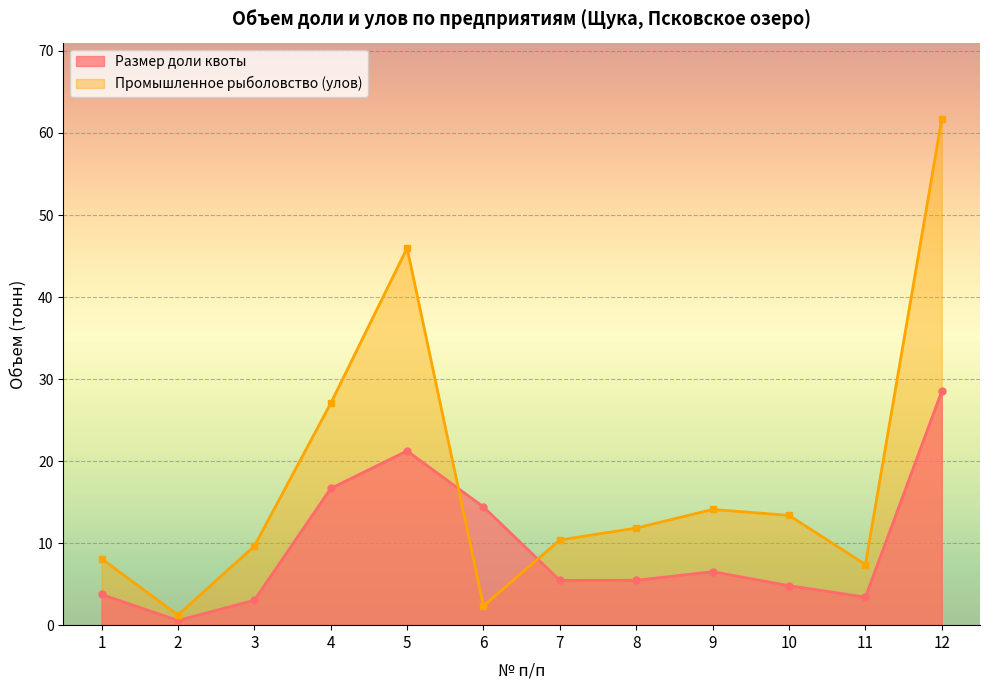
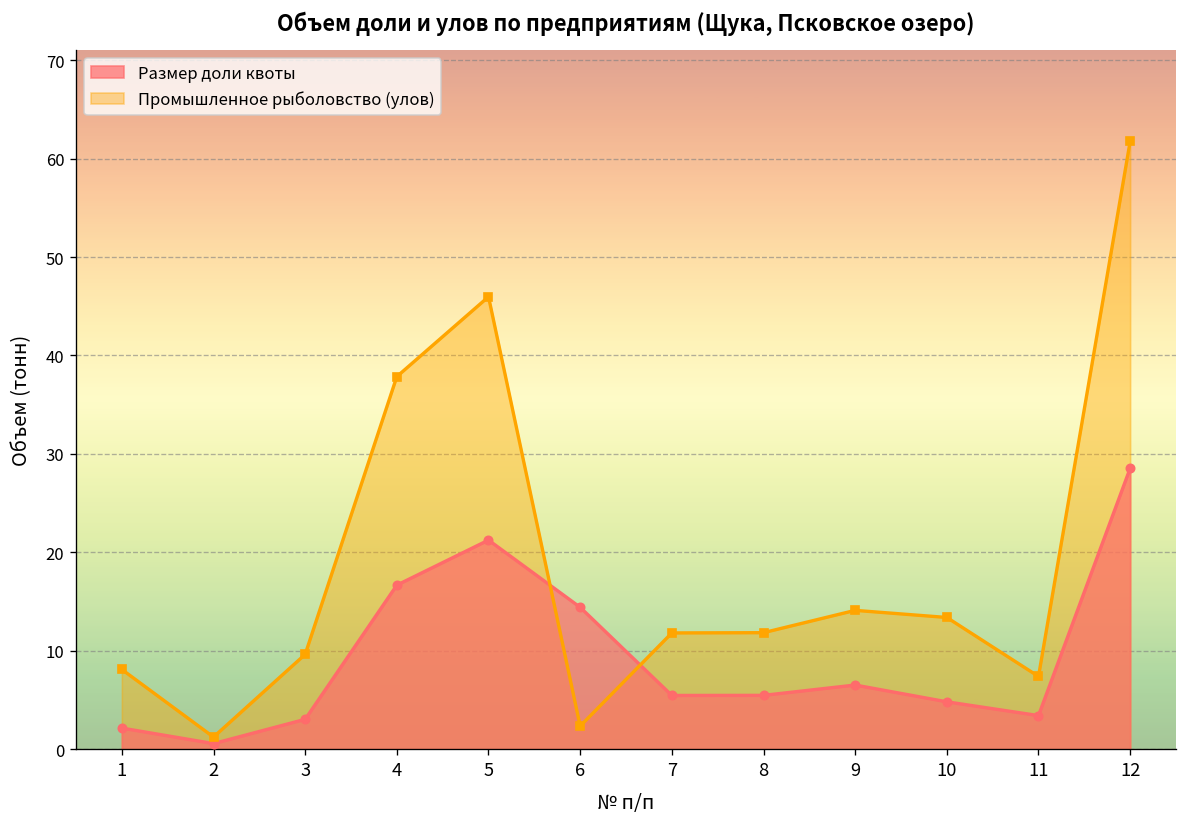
Размер доли квоты, 1: 4 -> 2
Промышленное рыболовство (улов), 4: 27 -> 38
Промышленное рыболовство (улов), 7: 10 -> 12
